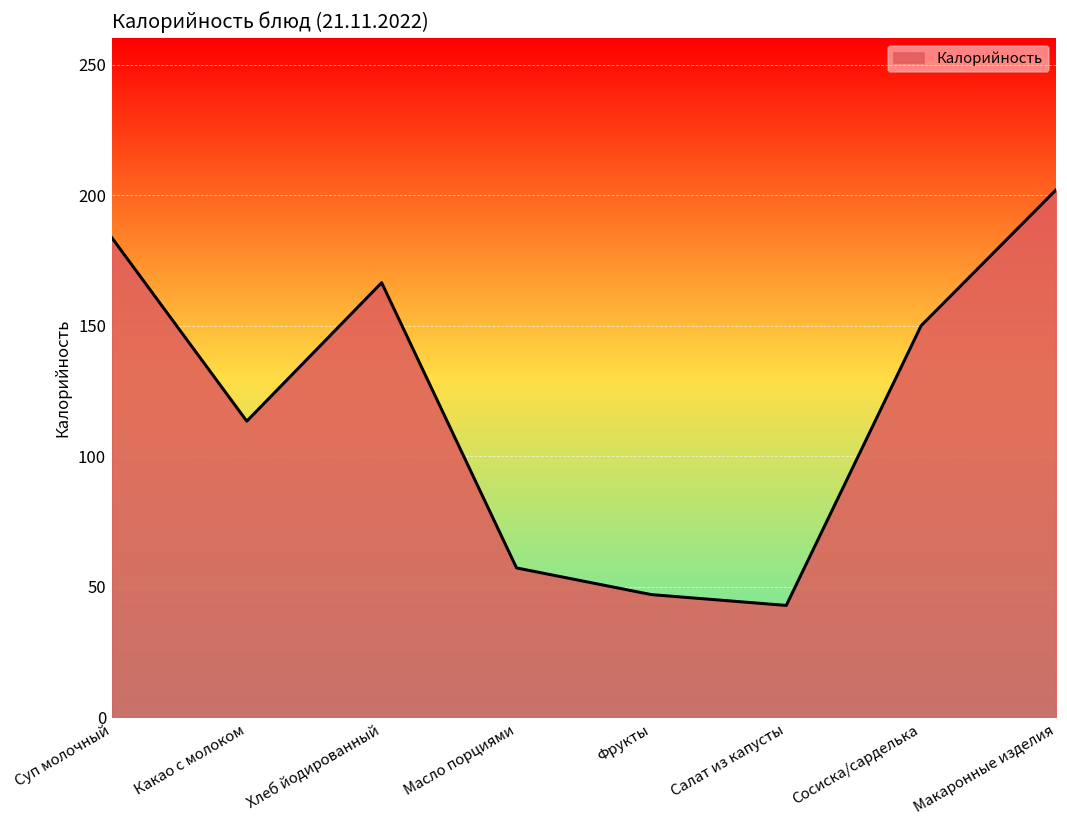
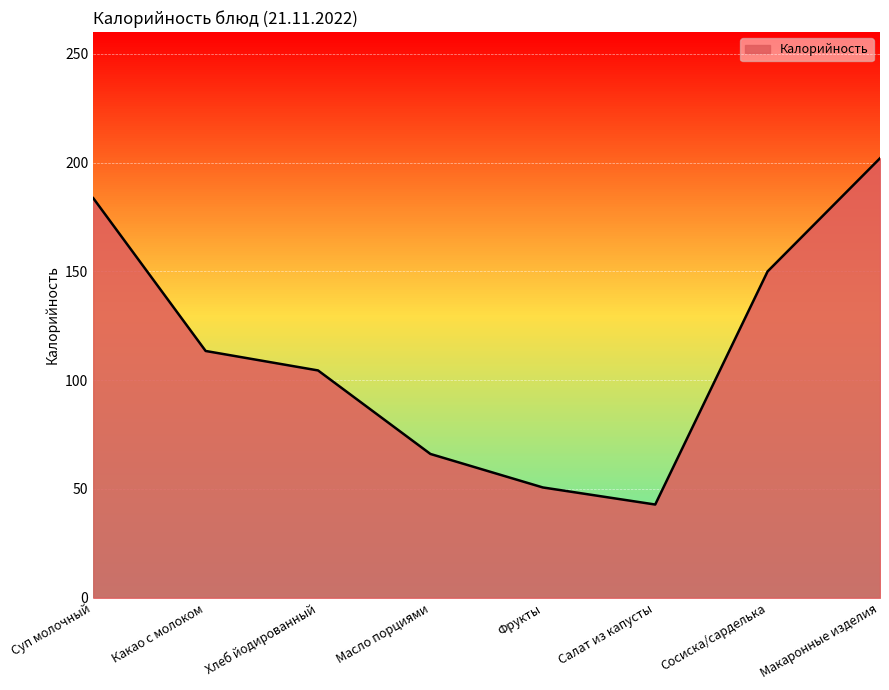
Хлеб йодированный: 166 -> 104
Масло порциями: 57 -> 66
Фрукты: 47 -> 51
